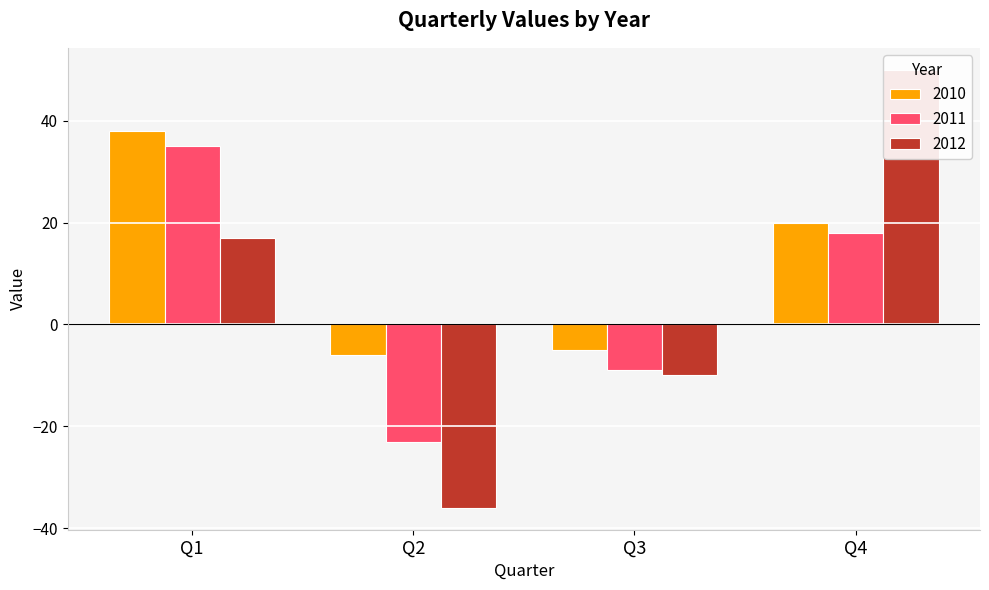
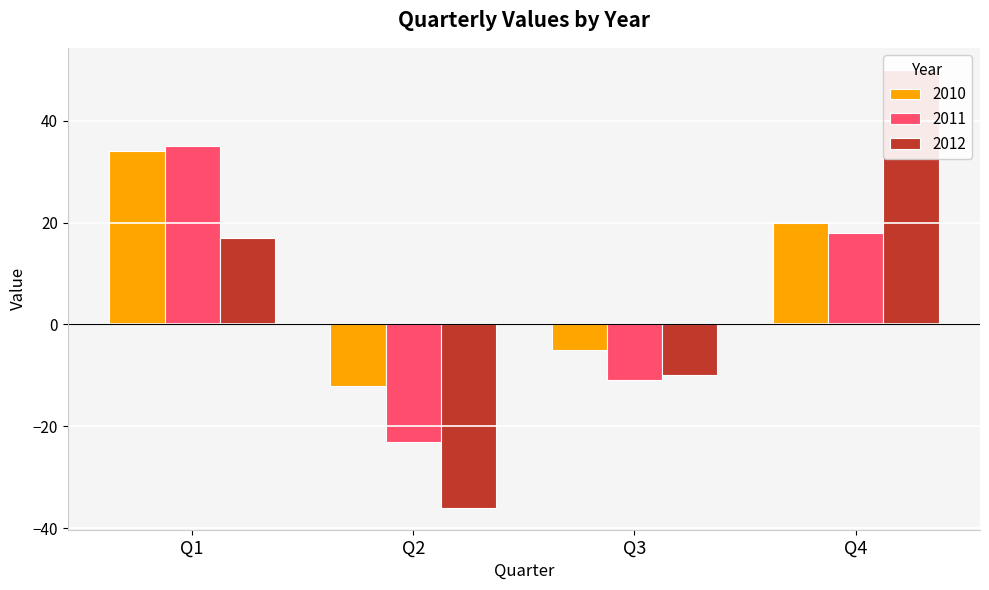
2010, Q1: 38 -> 34
2010, Q2: -6 -> -12
2011, Q3: -9 -> -11
